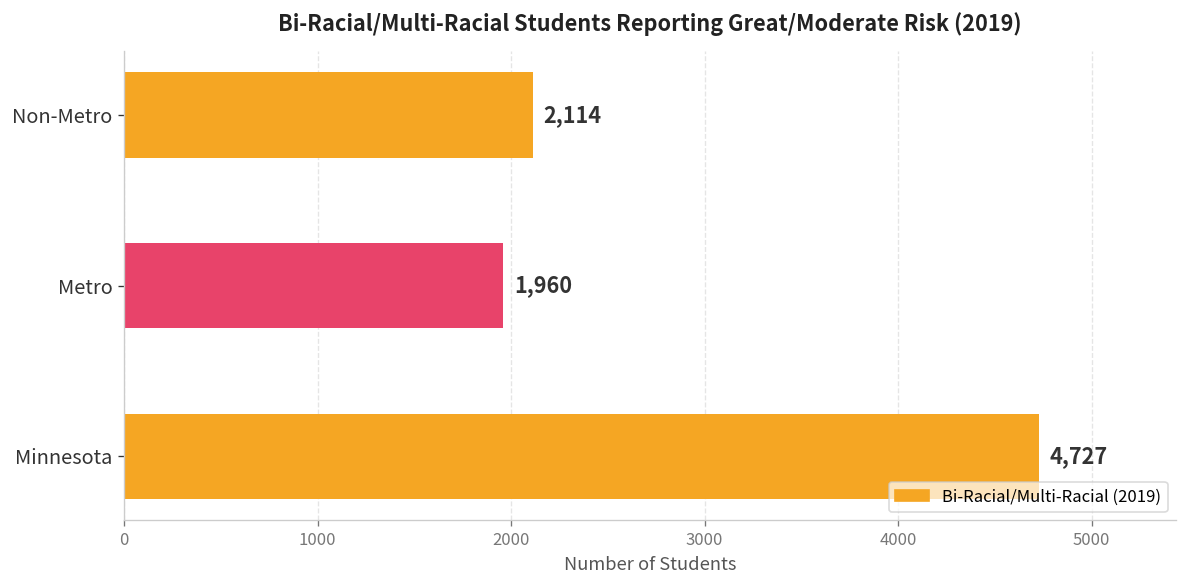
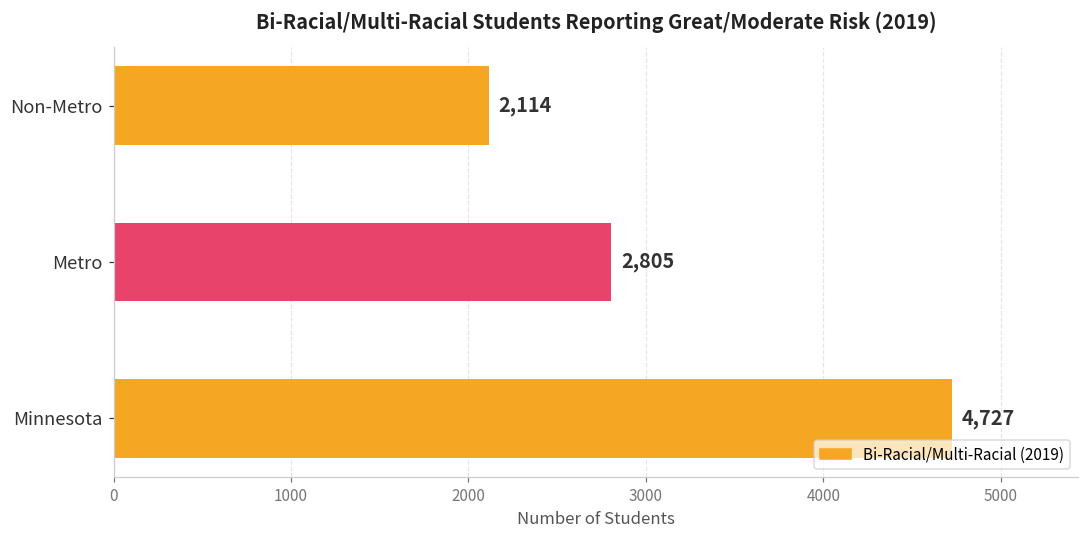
Metro: 1,960 -> 2,805
